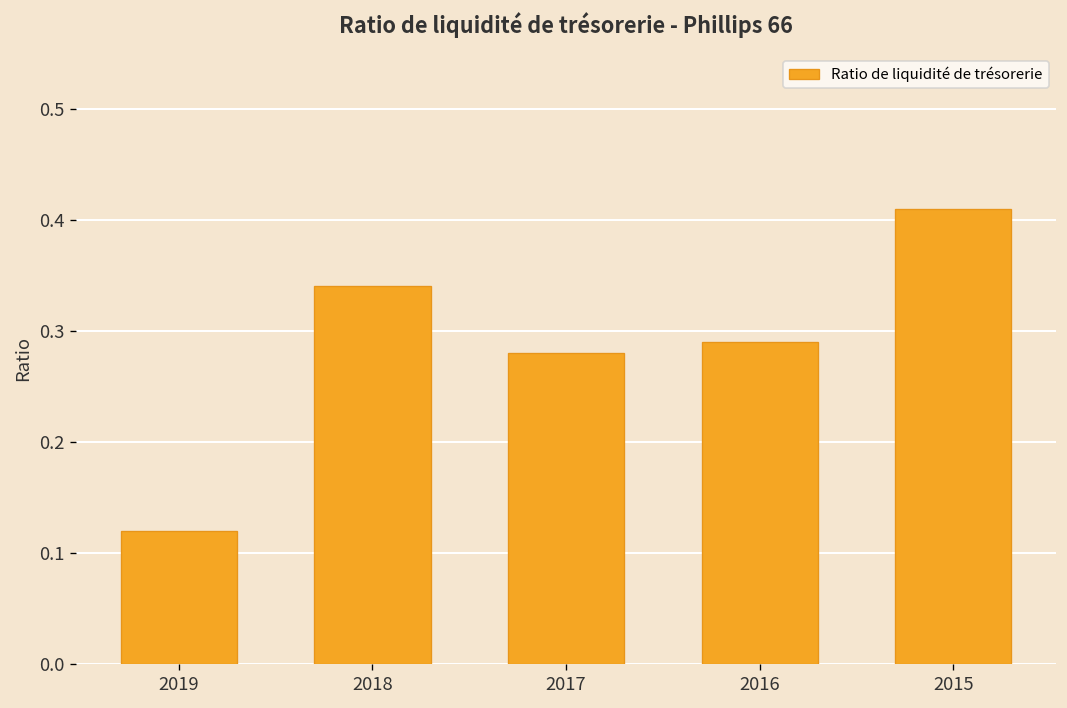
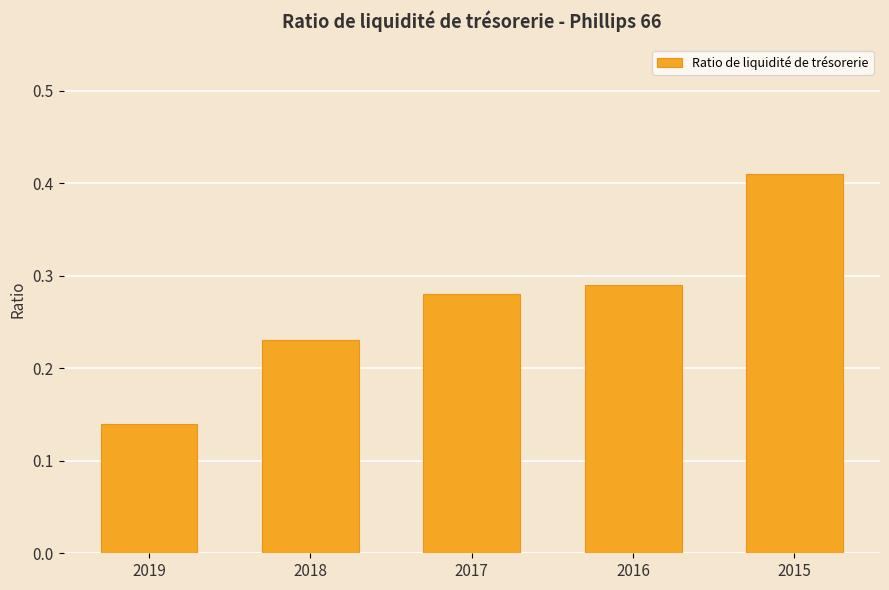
2019: 0.12 -> 0.14
2018: 0.34 -> 0.23
